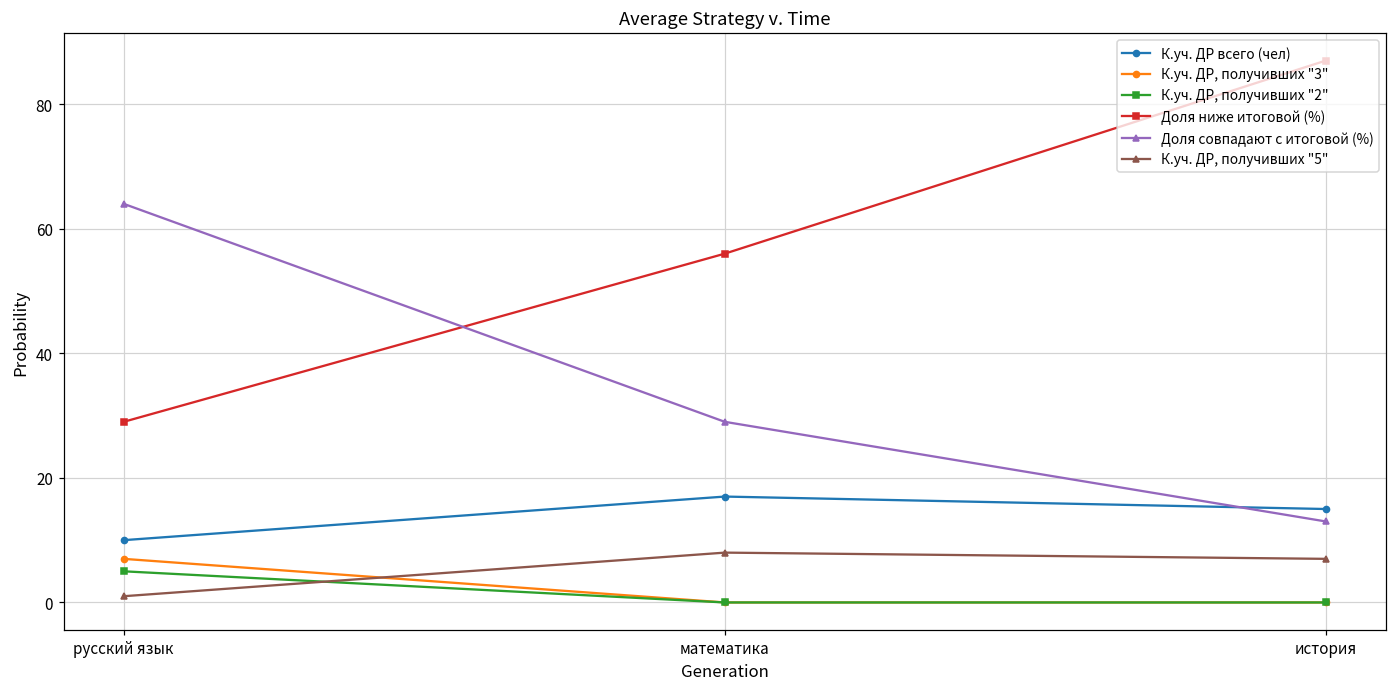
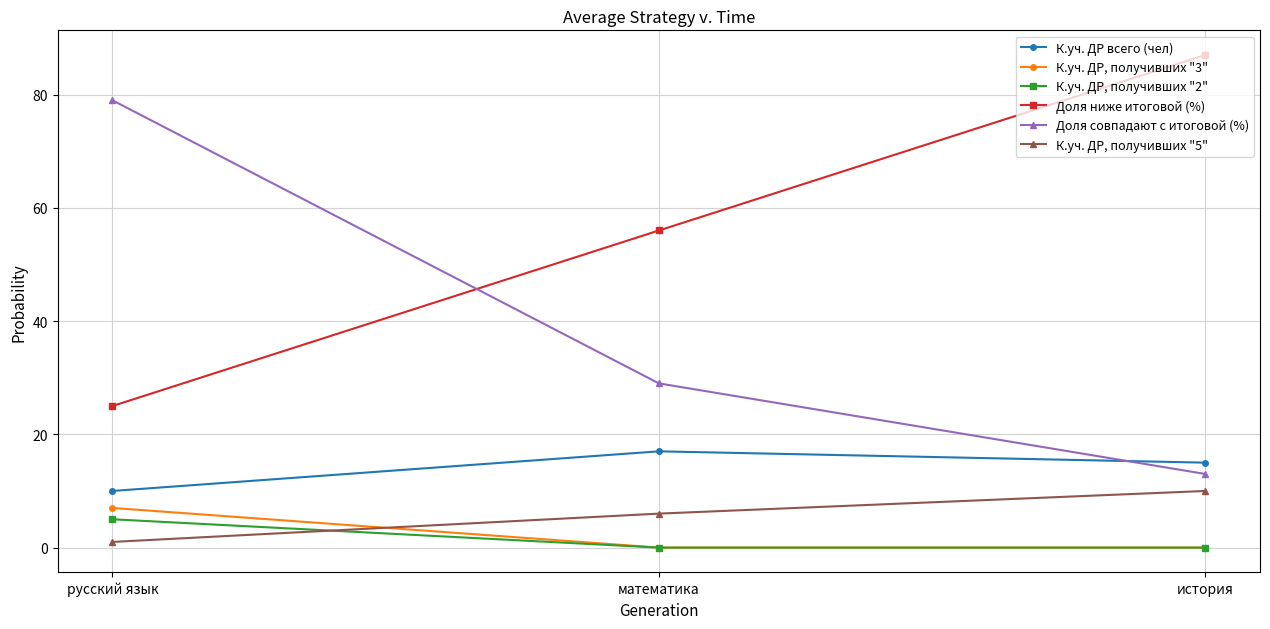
Доля ниже итоговой (%), русский язык: 29 -> 25
Доля совпадают с итоговой (%), русский язык: 64 -> 79
К.уч. ДР, получивших "5", математика: 8 -> 6
К.уч. ДР, получивших "5", история: 7 -> 10
